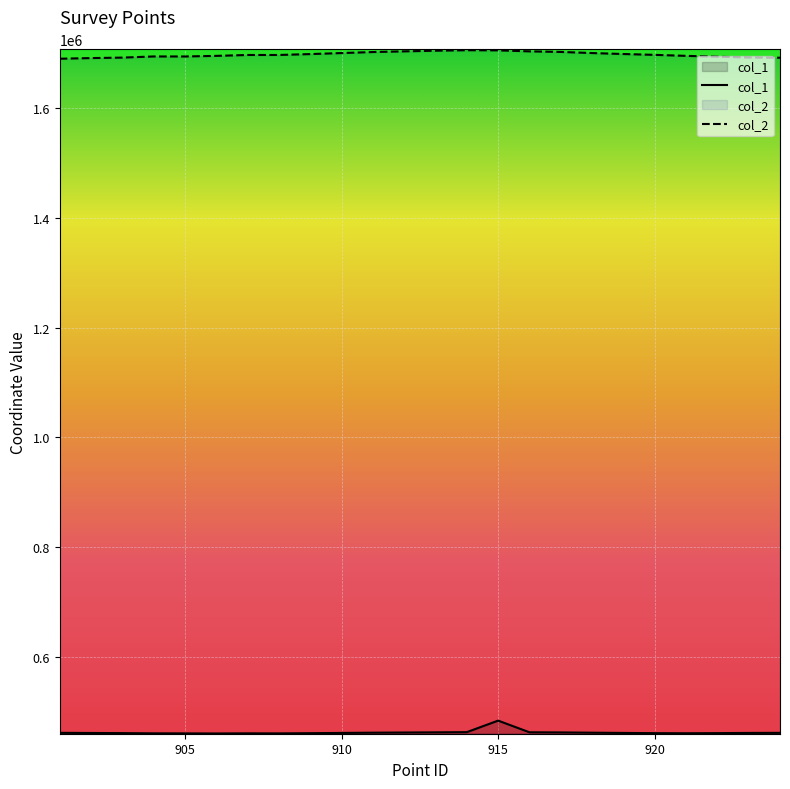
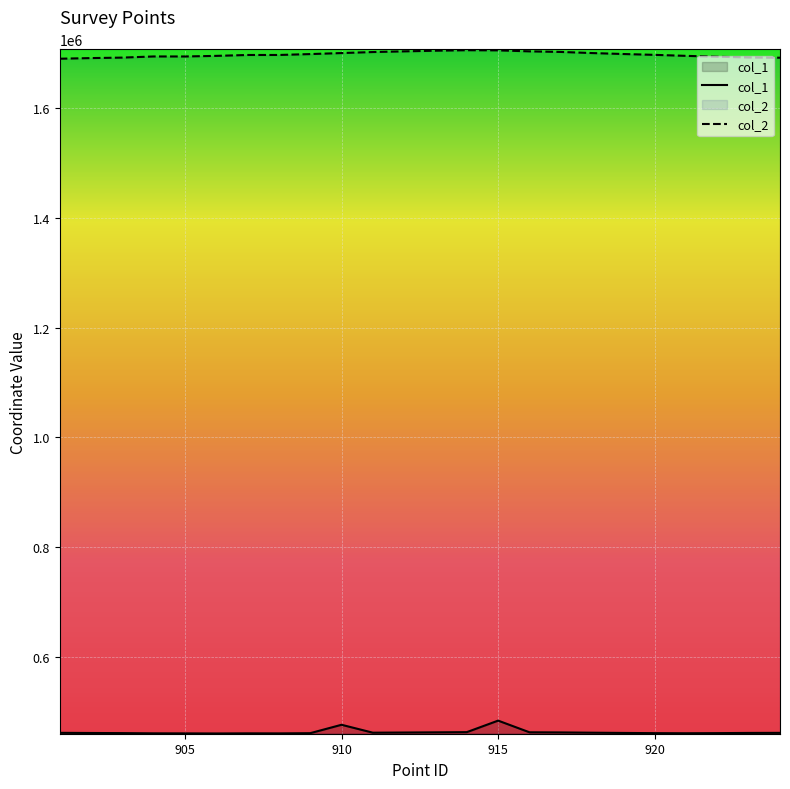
col_1, 910: 460000 -> 480000
